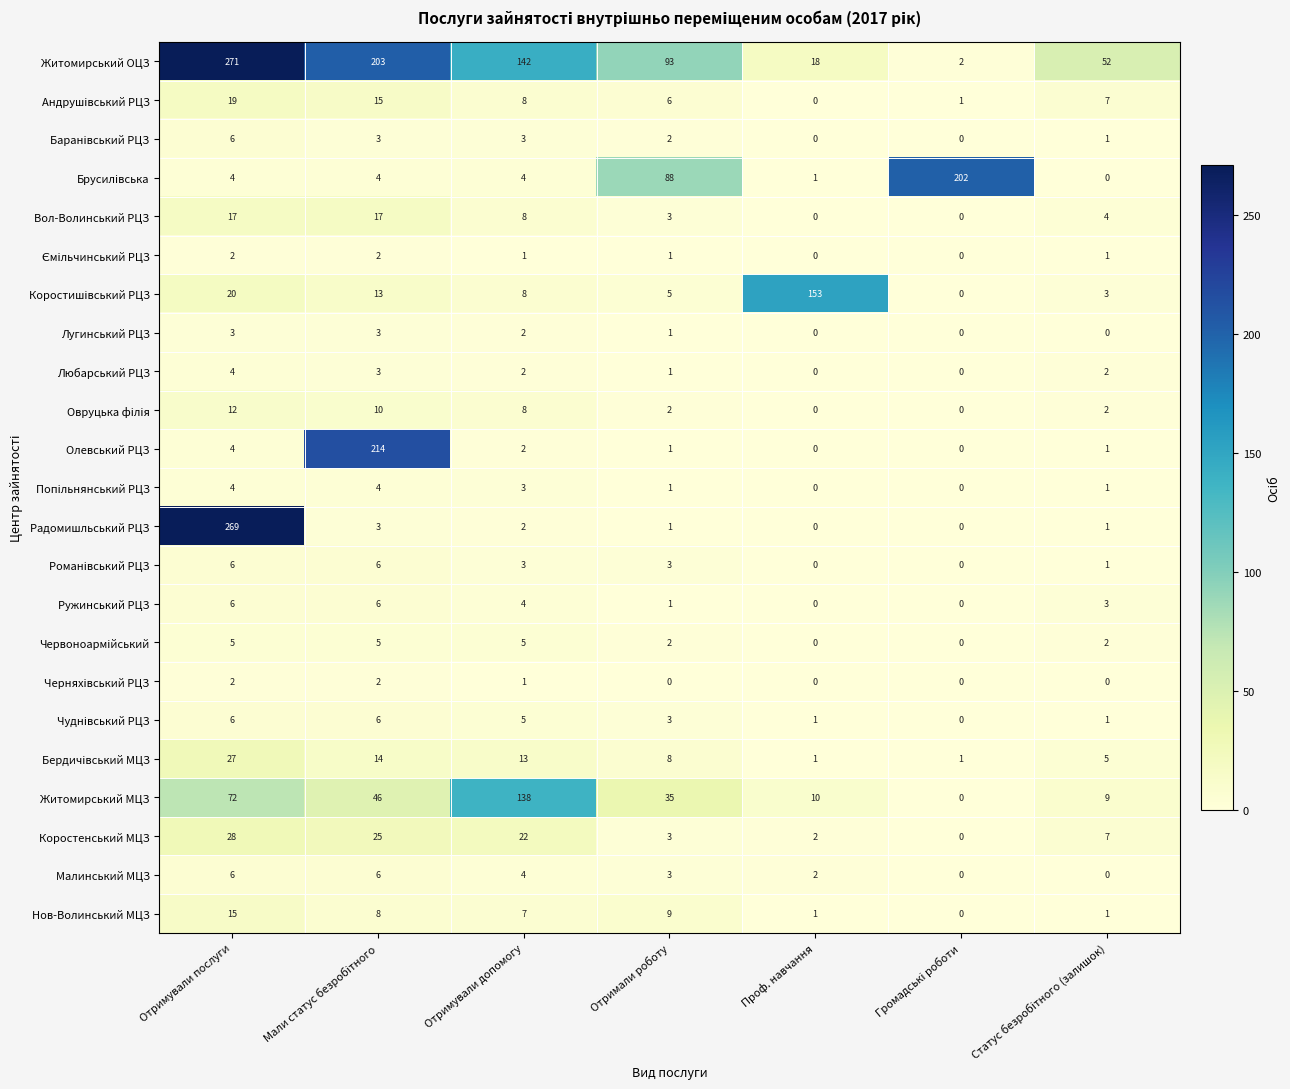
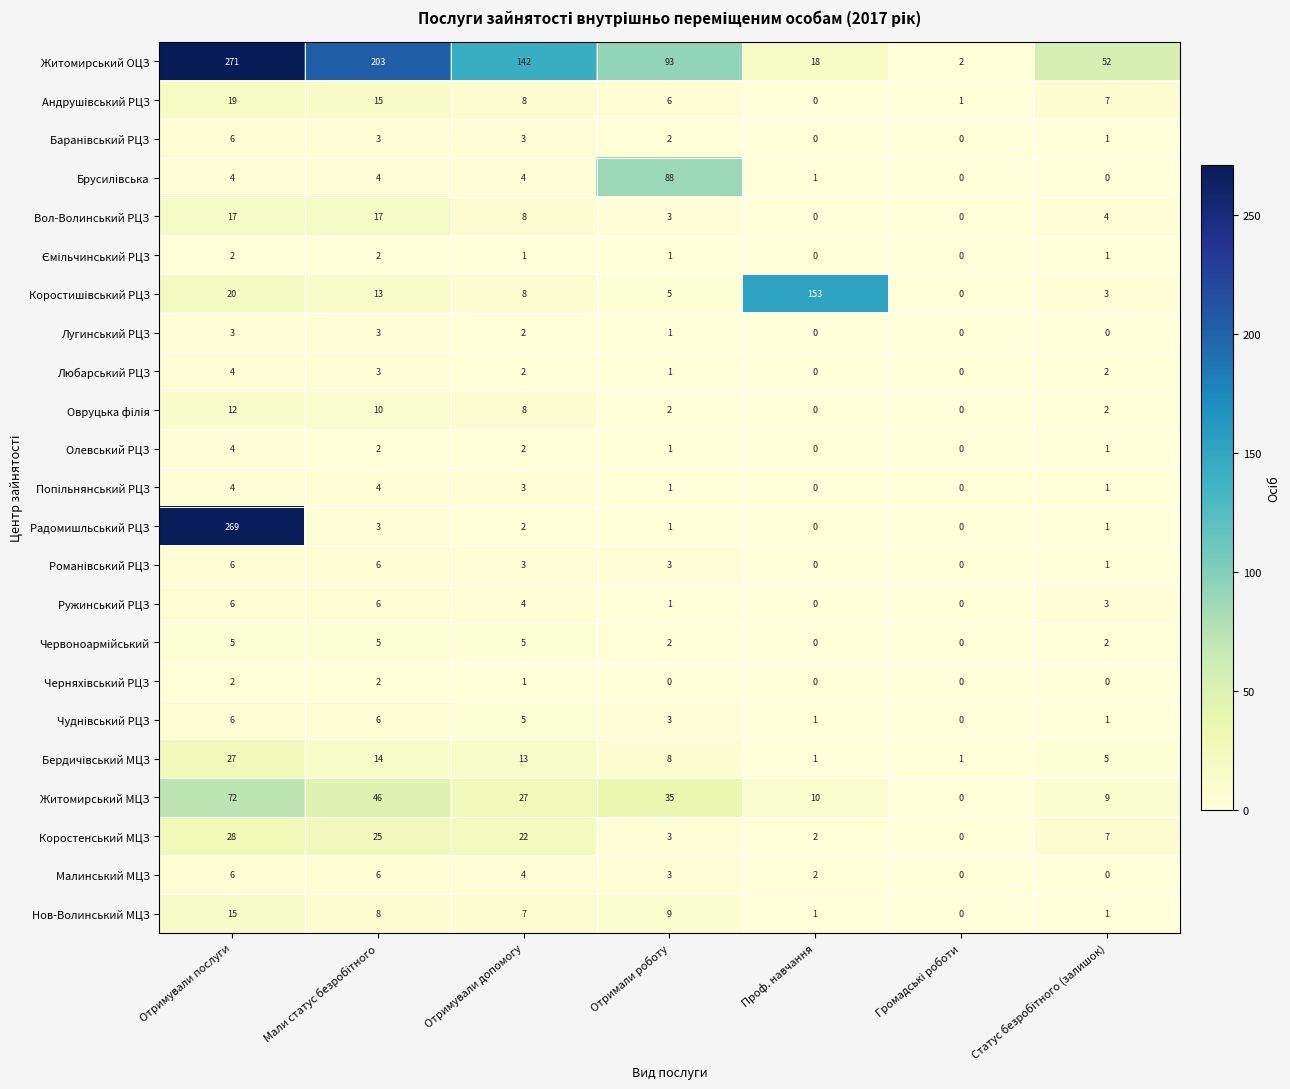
Брусилівська, Громадські роботи: 202 -> 0
Олевський РЦЗ, Мали статус безробітного: 214 -> 2
Житомирський МЦЗ, Отримували допомогу: 138 -> 27
